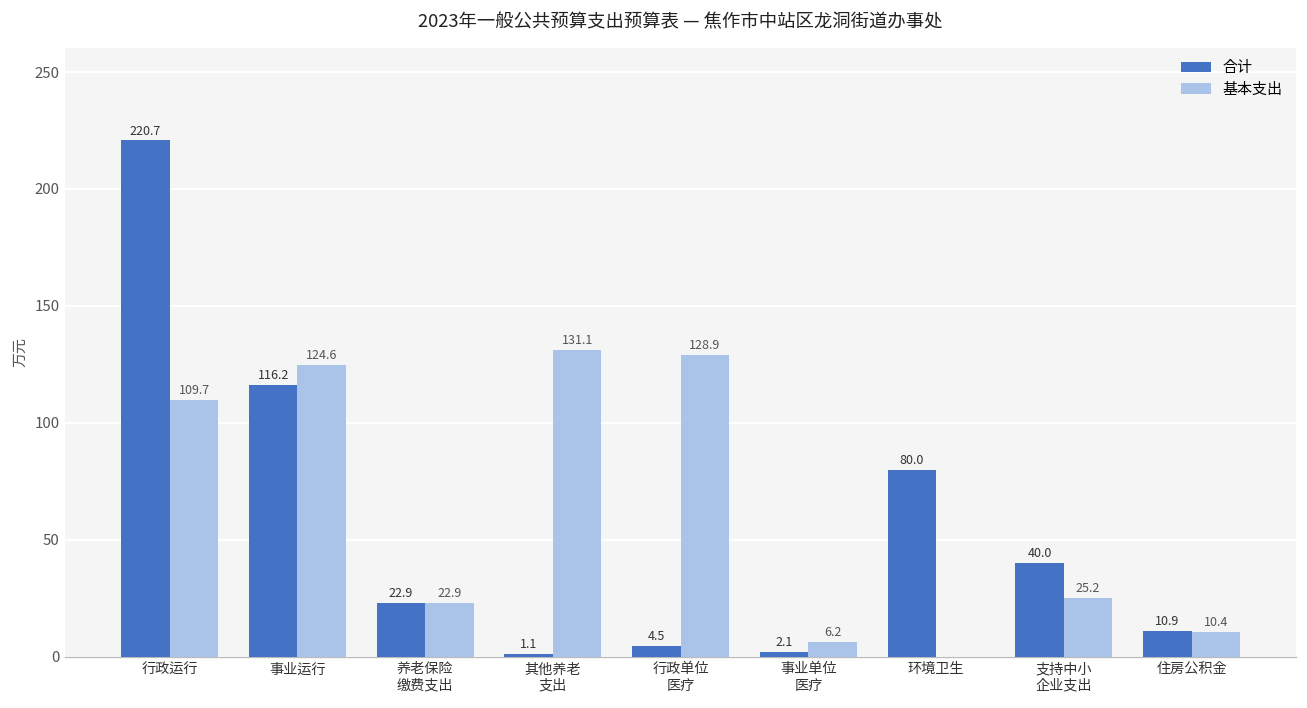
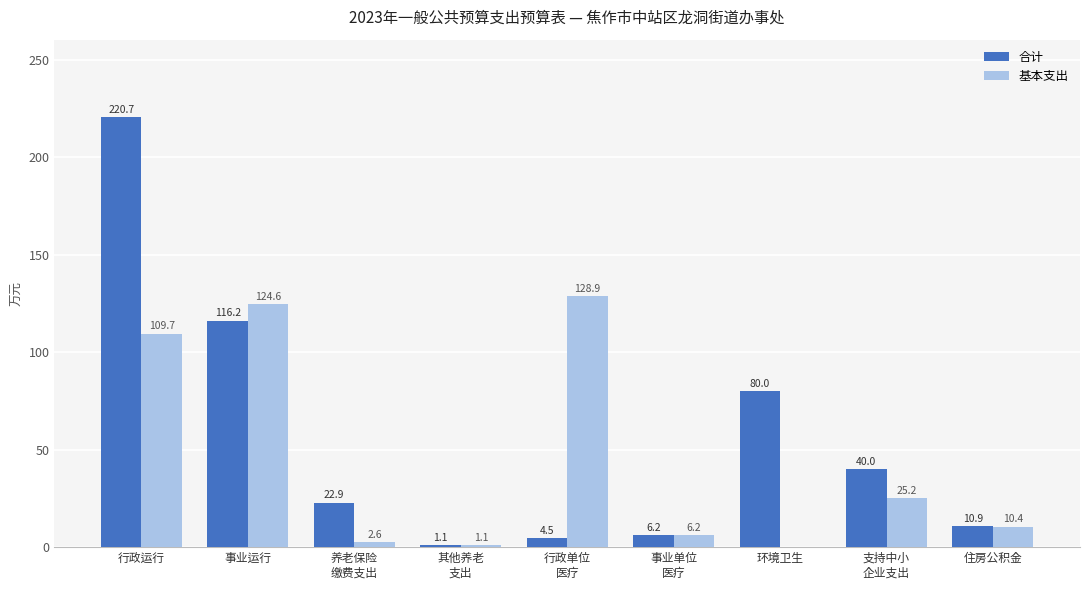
基本支出, 养老保险 缴费支出: 22.9 -> 2.6
基本支出, 其他养老 支出: 131.1 -> 1.1
合计, 事业单位 医疗: 2.1 -> 6.2
